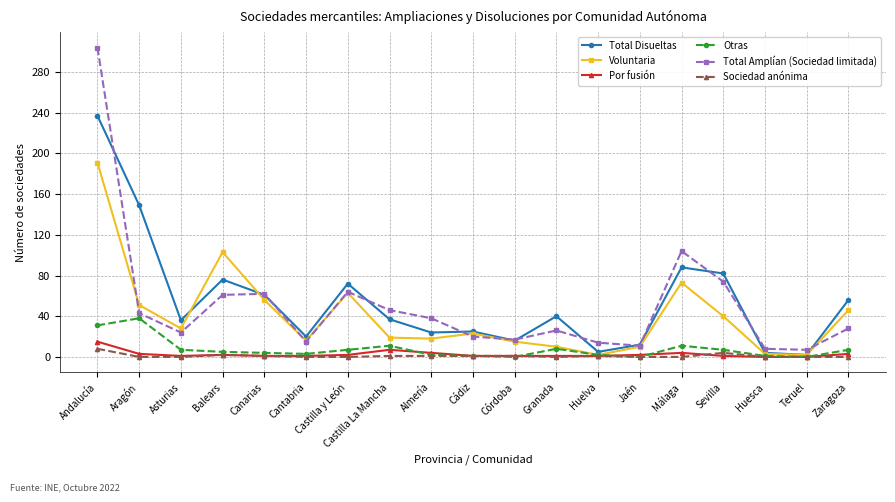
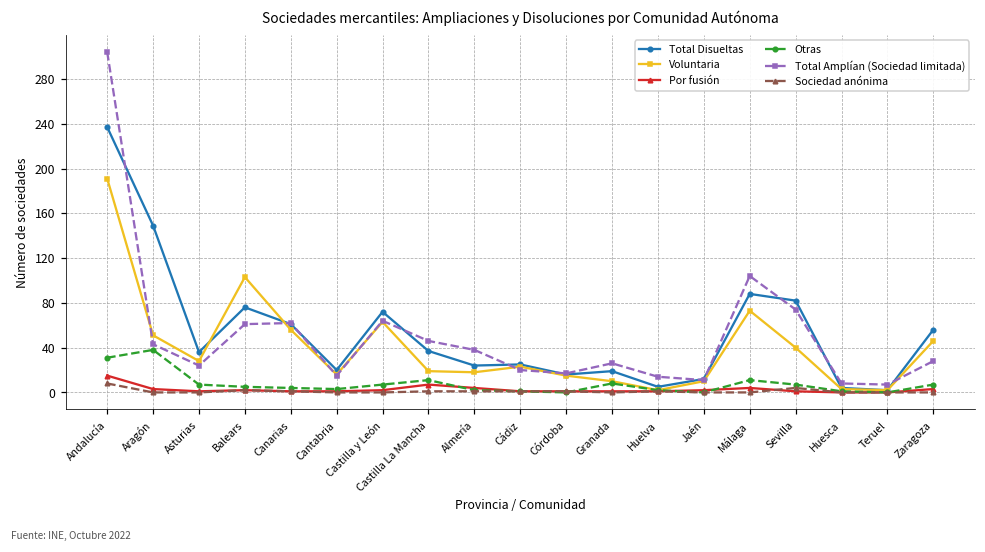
Total Disueltas, Granada: 40 -> 19
